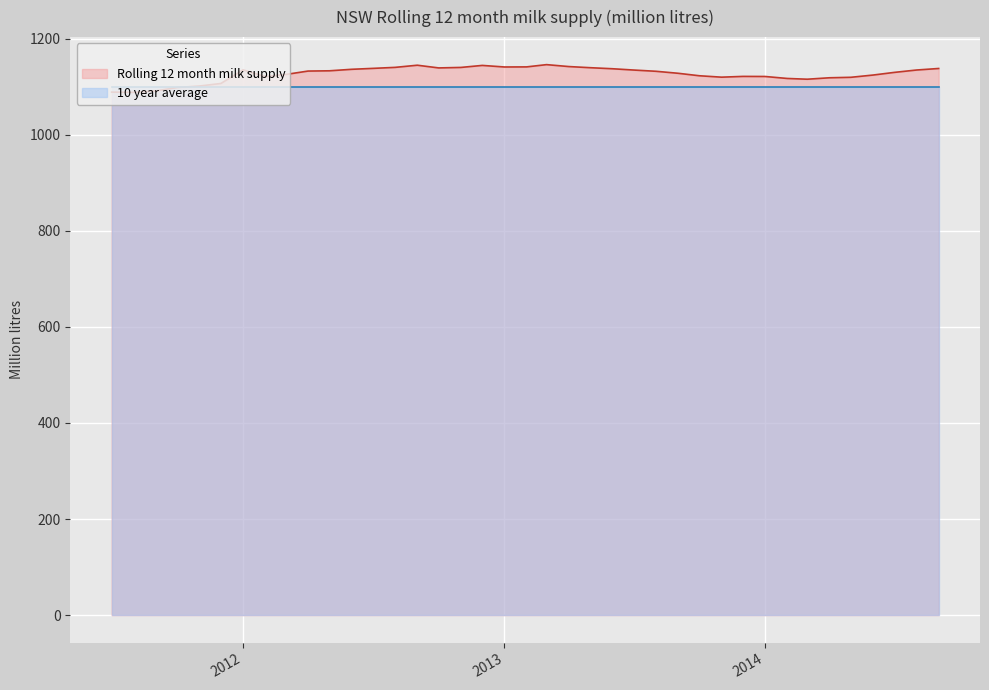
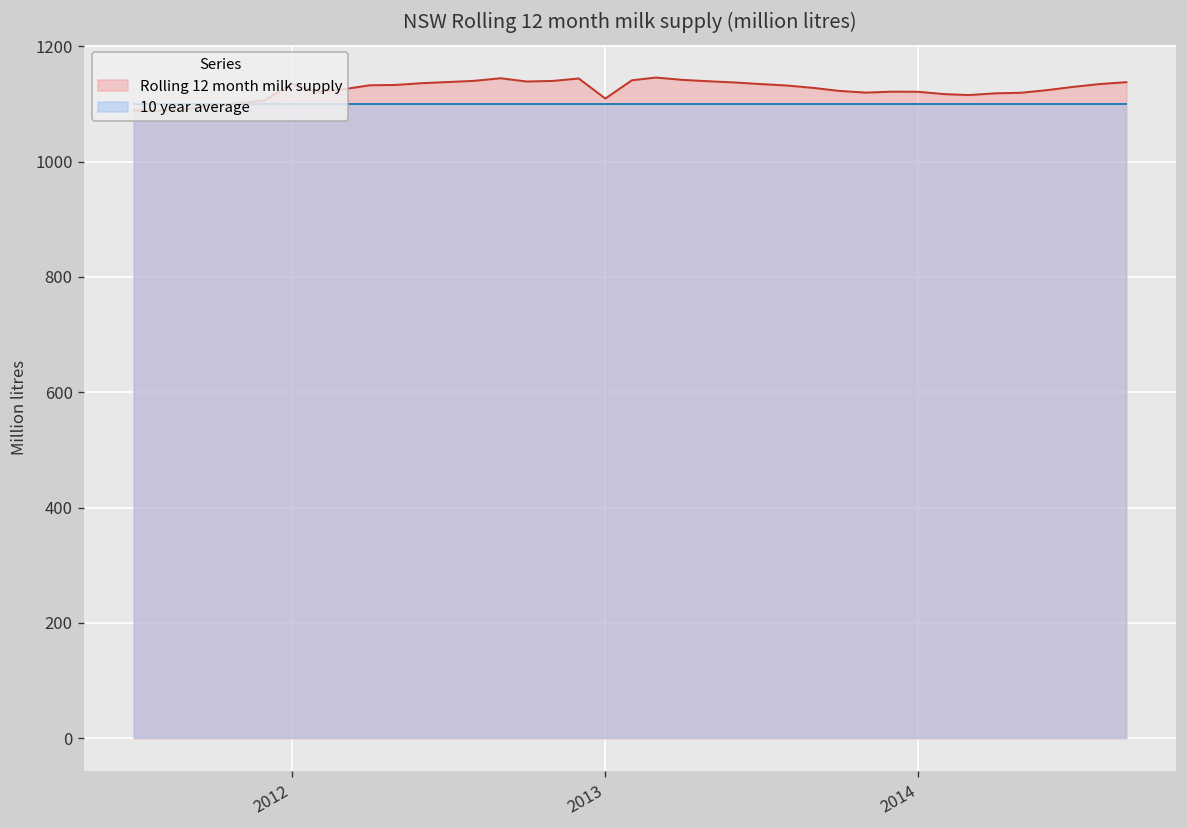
Rolling 12 month milk supply, 2013: 1140 -> 1110
